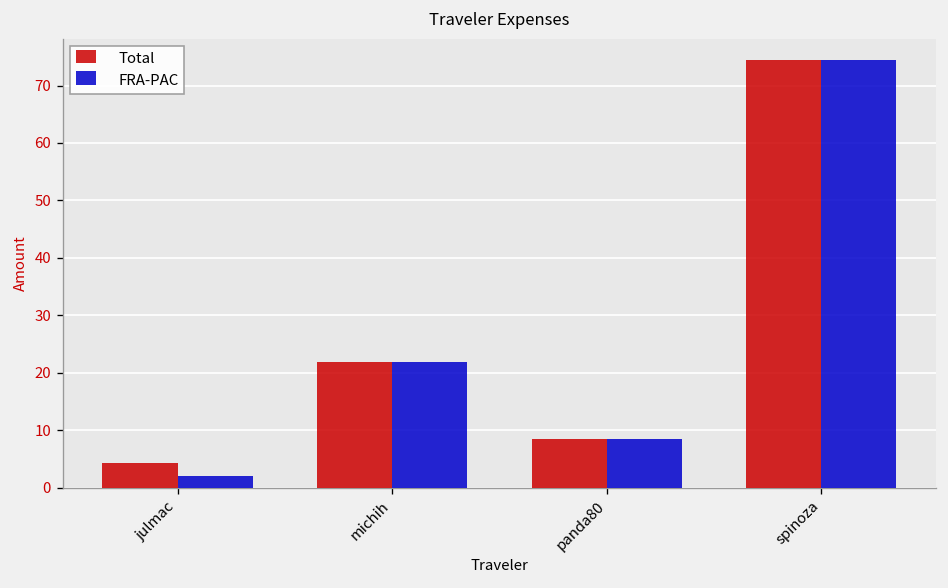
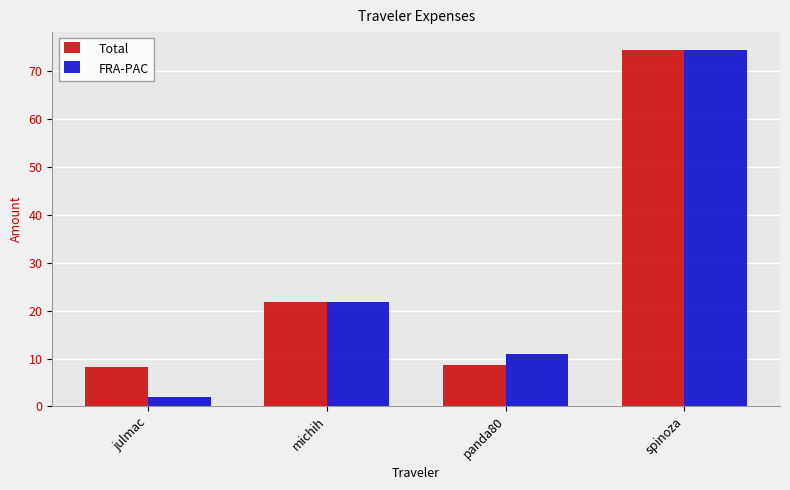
Total, julmac: 4 -> 8
FRA-PAC, panda80: 8 -> 11
